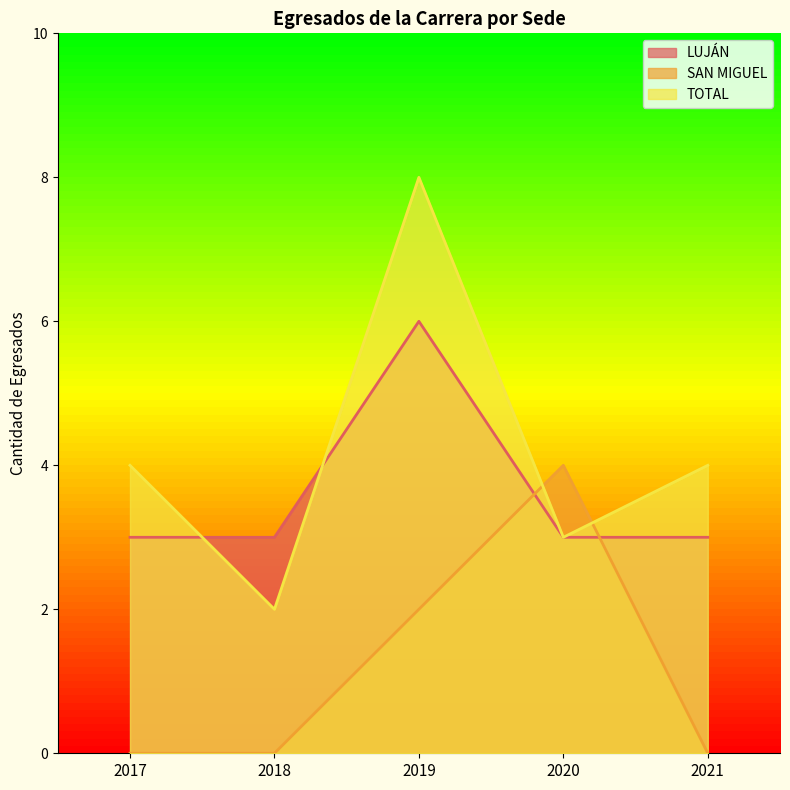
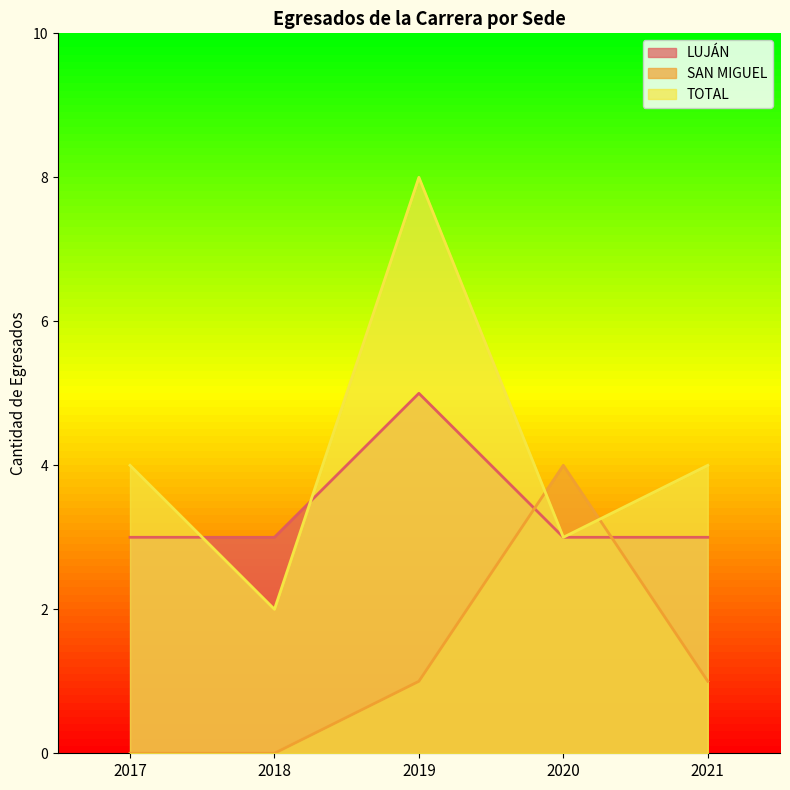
LUJÁN, 2019: 6 -> 5
SAN MIGUEL, 2019: 2 -> 1
SAN MIGUEL, 2021: 0 -> 1
